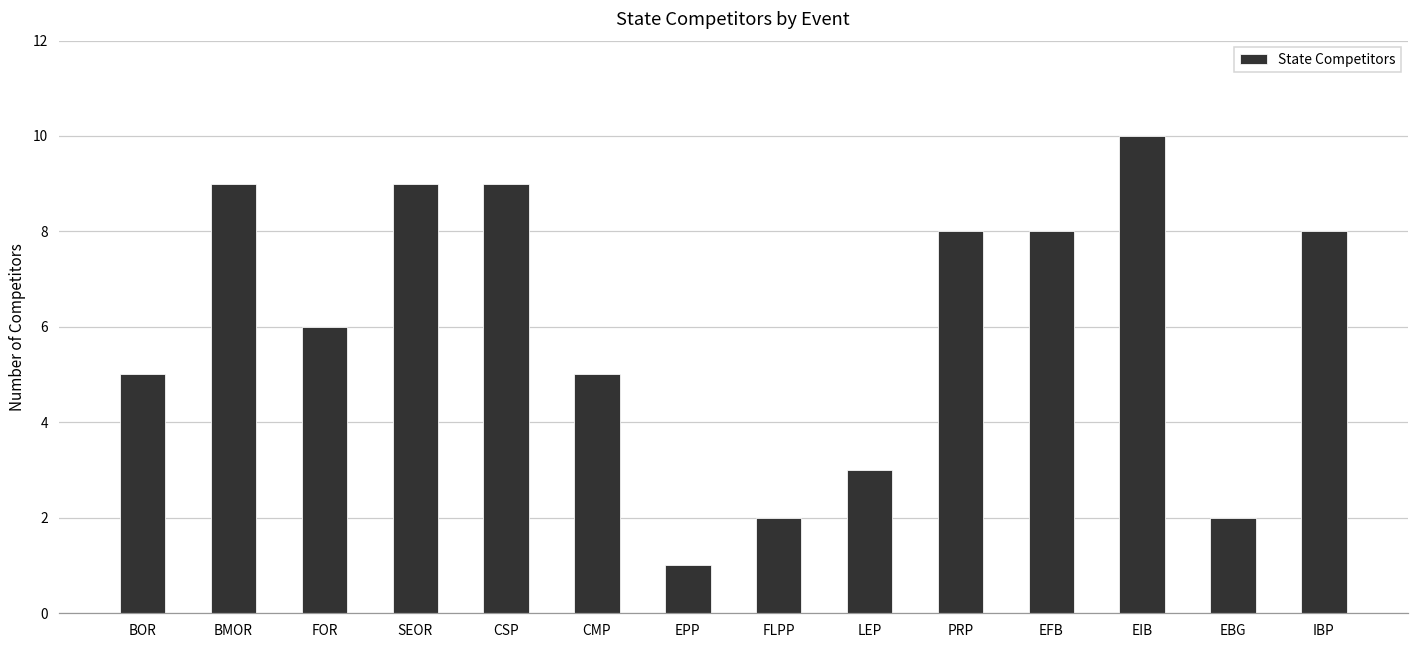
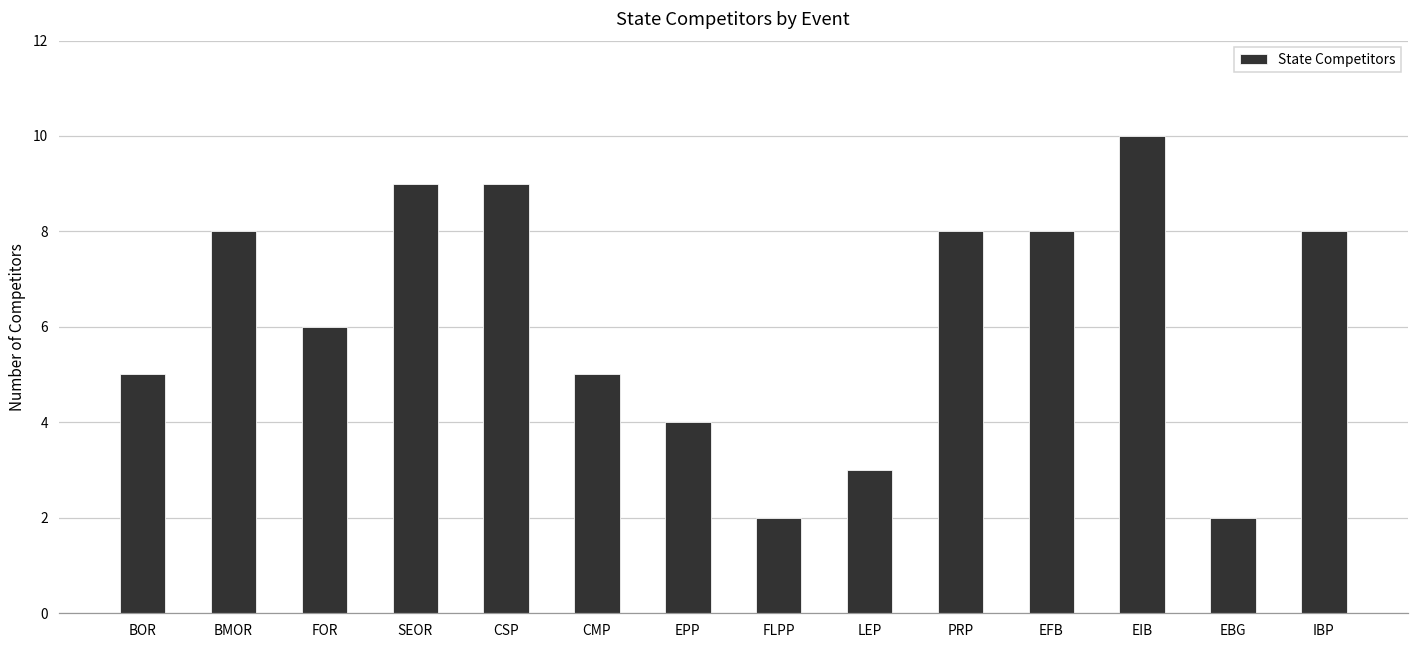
BMOR: 9 -> 8
EPP: 1 -> 4
